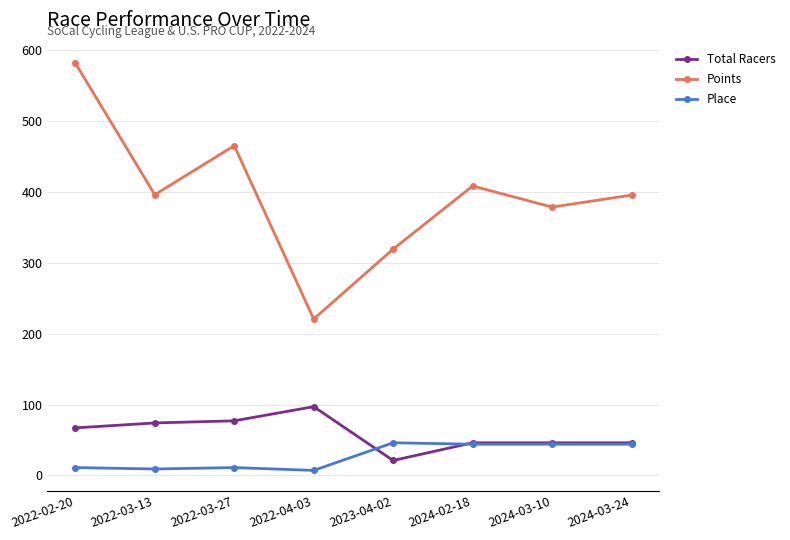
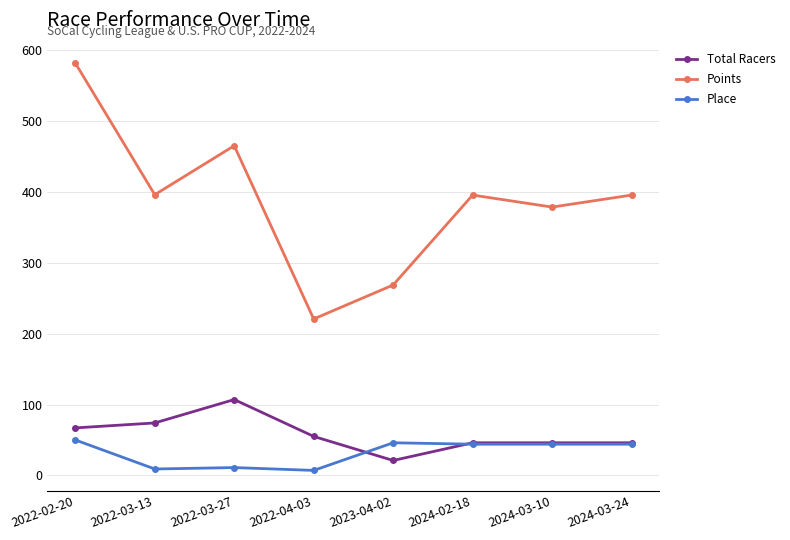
Place, 2022-02-20: 10 -> 50
Total Racers, 2022-03-27: 80 -> 110
Total Racers, 2022-04-03: 100 -> 60
Points, 2023-04-02: 320 -> 270
Points, 2024-02-18: 410 -> 400
